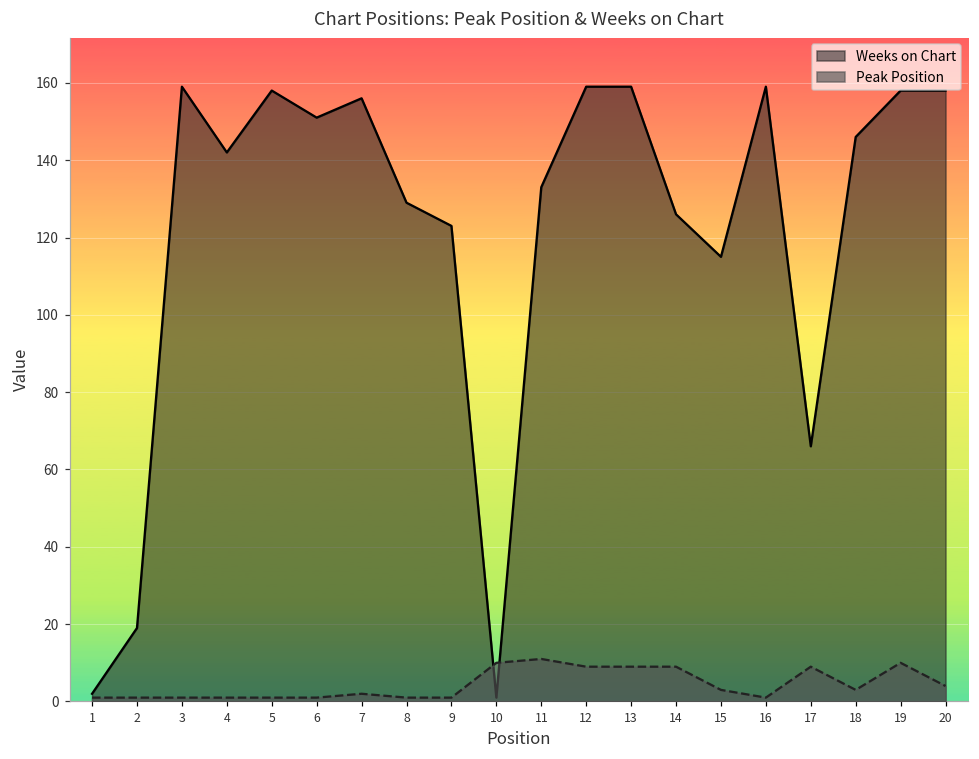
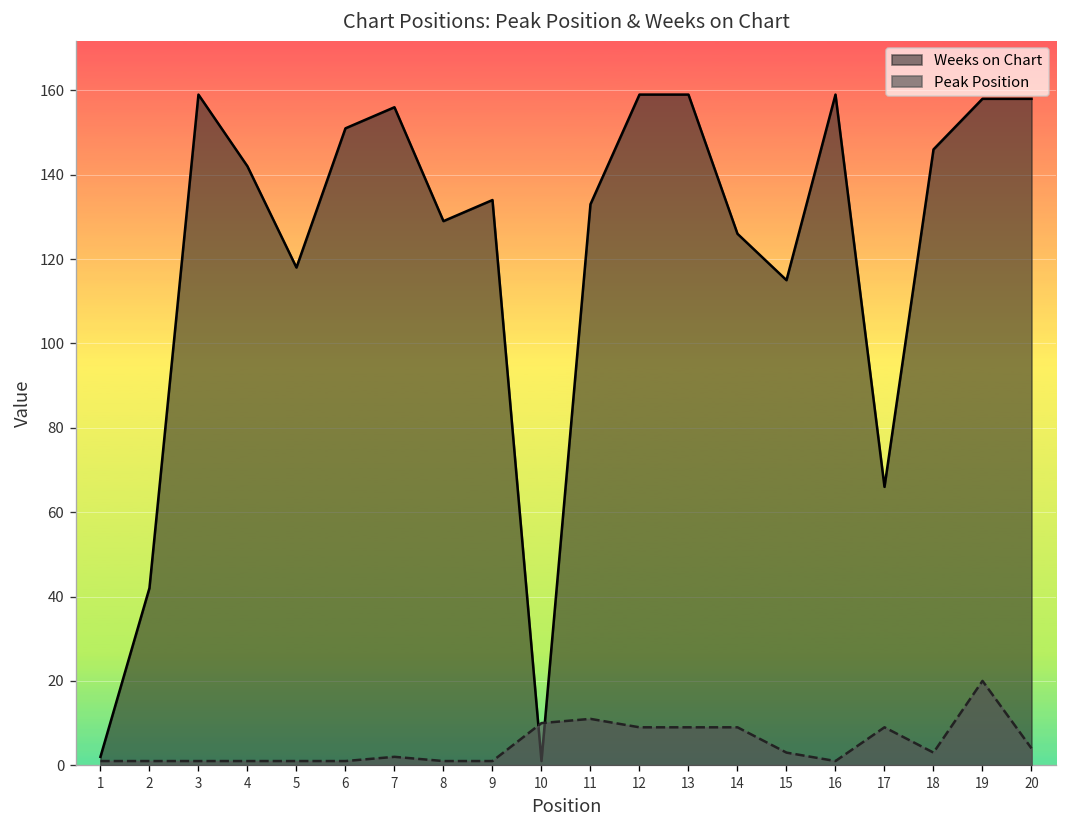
Weeks on Chart, 2: 19 -> 42
Weeks on Chart, 5: 158 -> 118
Weeks on Chart, 9: 123 -> 134
Peak Position, 19: 10 -> 20
